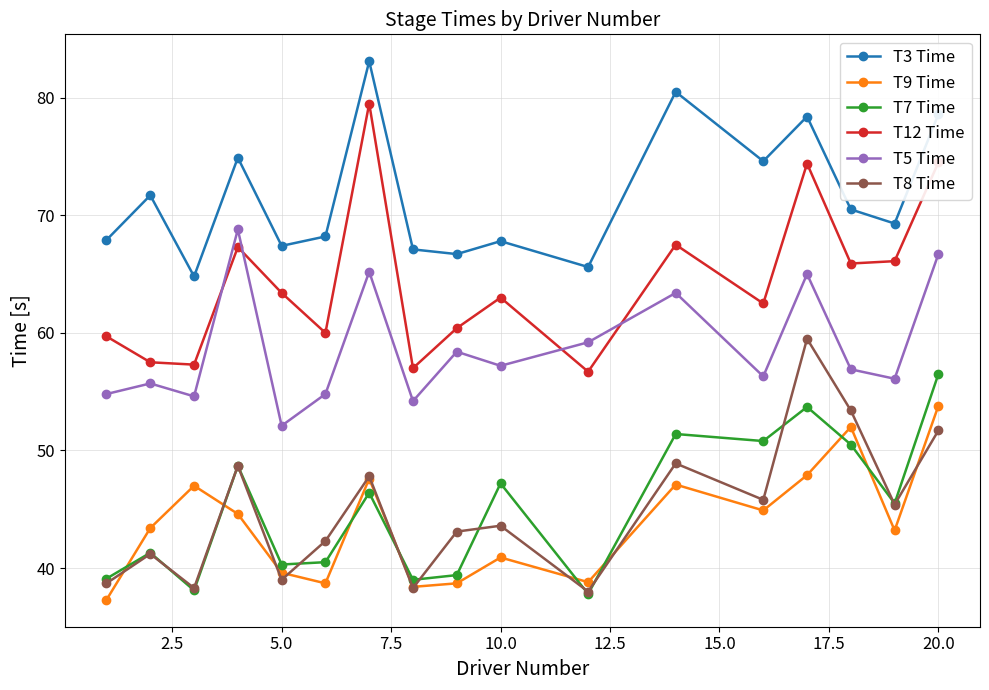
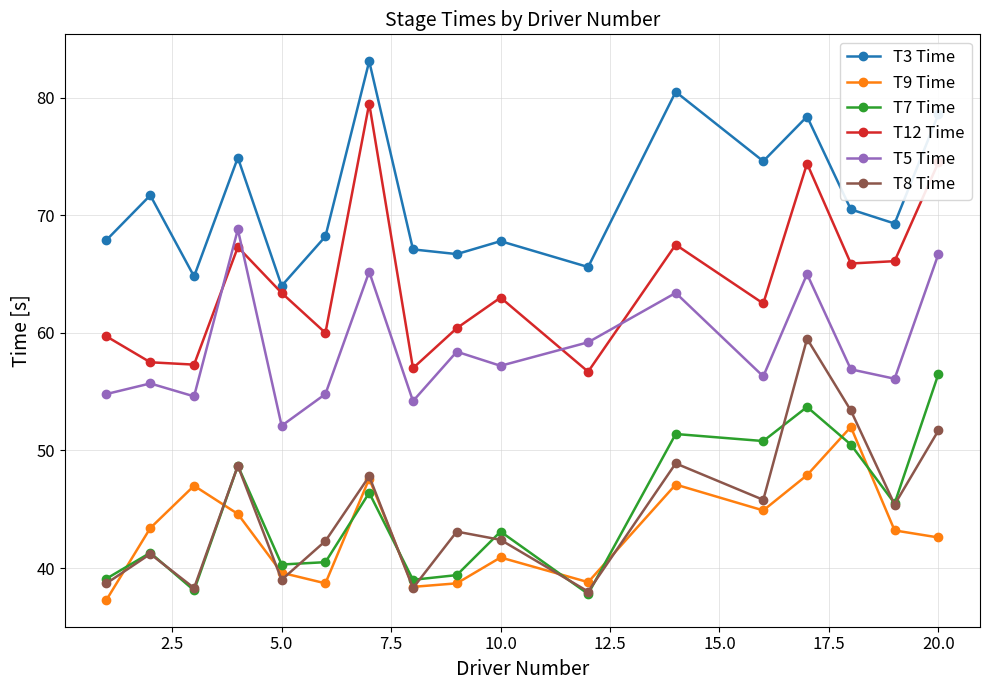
T3 Time, 5.0: 67.4 -> 64.0
T7 Time, 10.0: 47.2 -> 43.1
T8 Time, 10.0: 43.6 -> 42.4
T9 Time, 20.0: 53.8 -> 42.6
